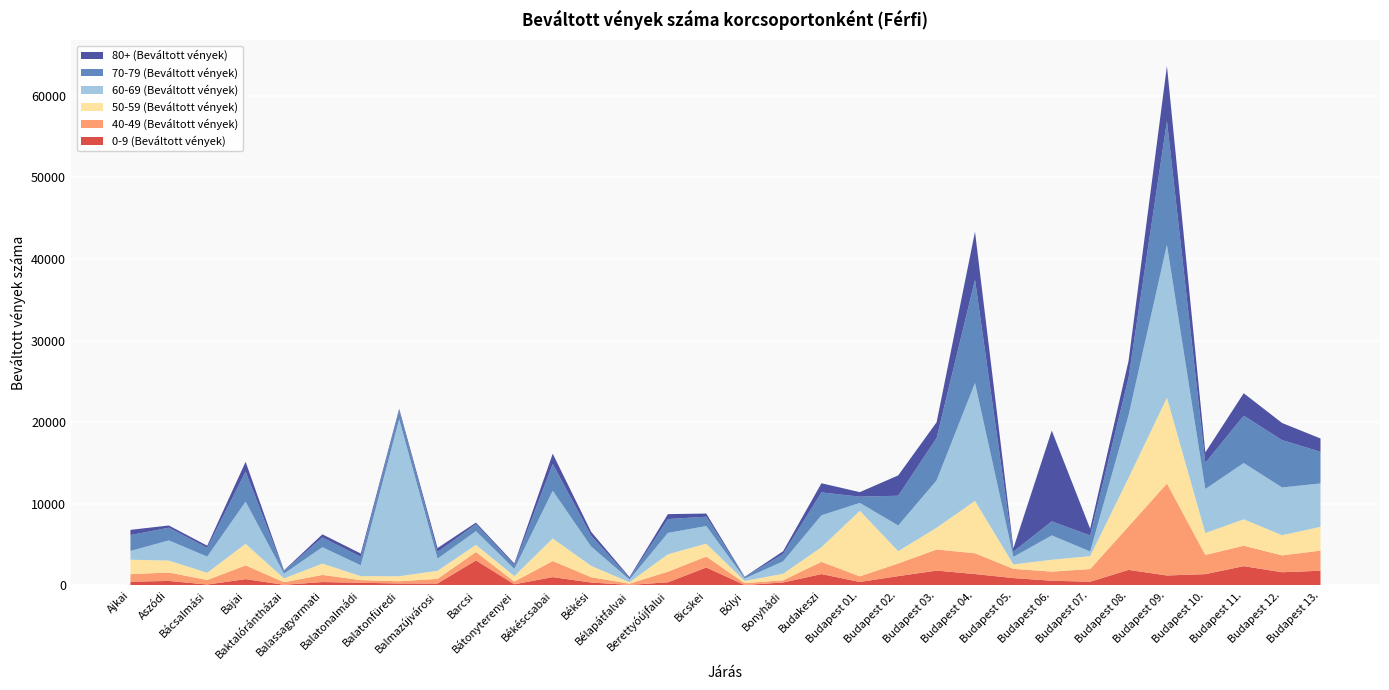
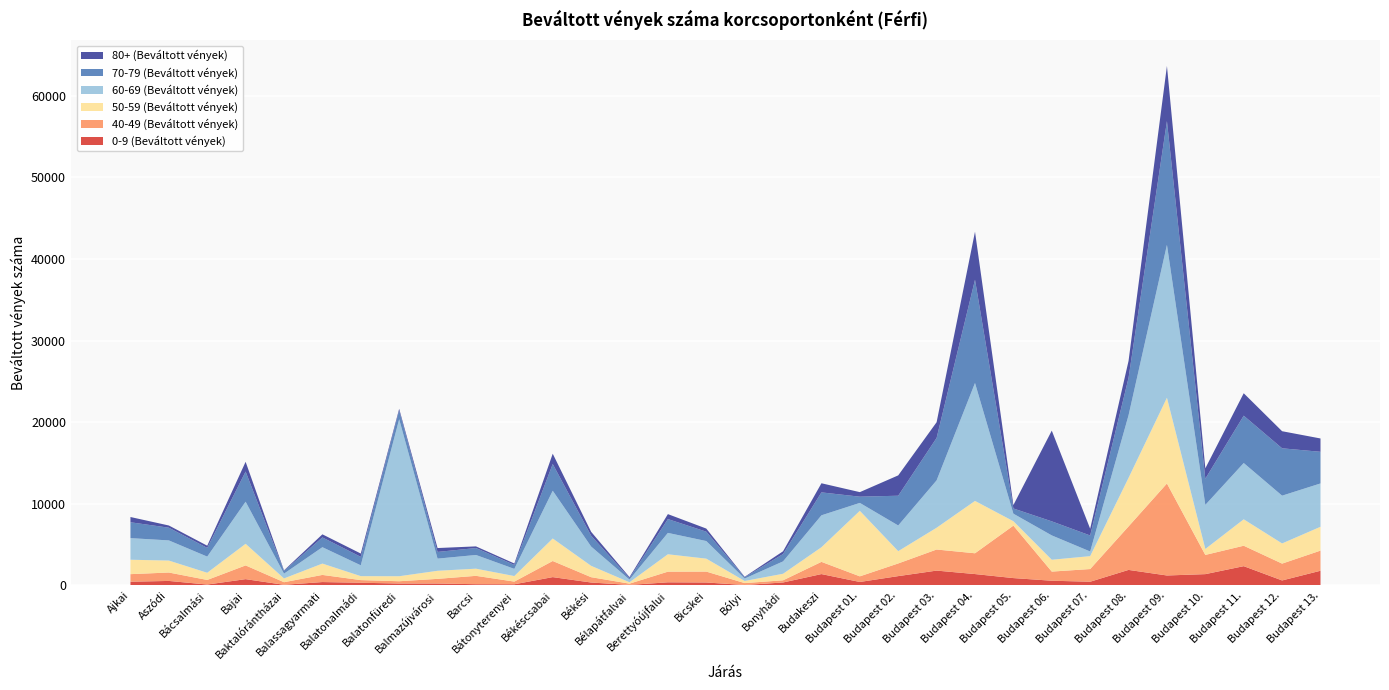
60-69 (Beváltott vények), Ajkai: 1000 -> 3000
0-9 (Beváltott vények), Barcsi: 3000 -> 0
0-9 (Beváltott vények), Bicskei: 2000 -> 0
40-49 (Beváltott vények), Budapest 05.: 1000 -> 6000
50-59 (Beváltott vények), Budapest 10.: 3000 -> 1000
0-9 (Beváltott vények), Budapest 12.: 2000 -> 1000
